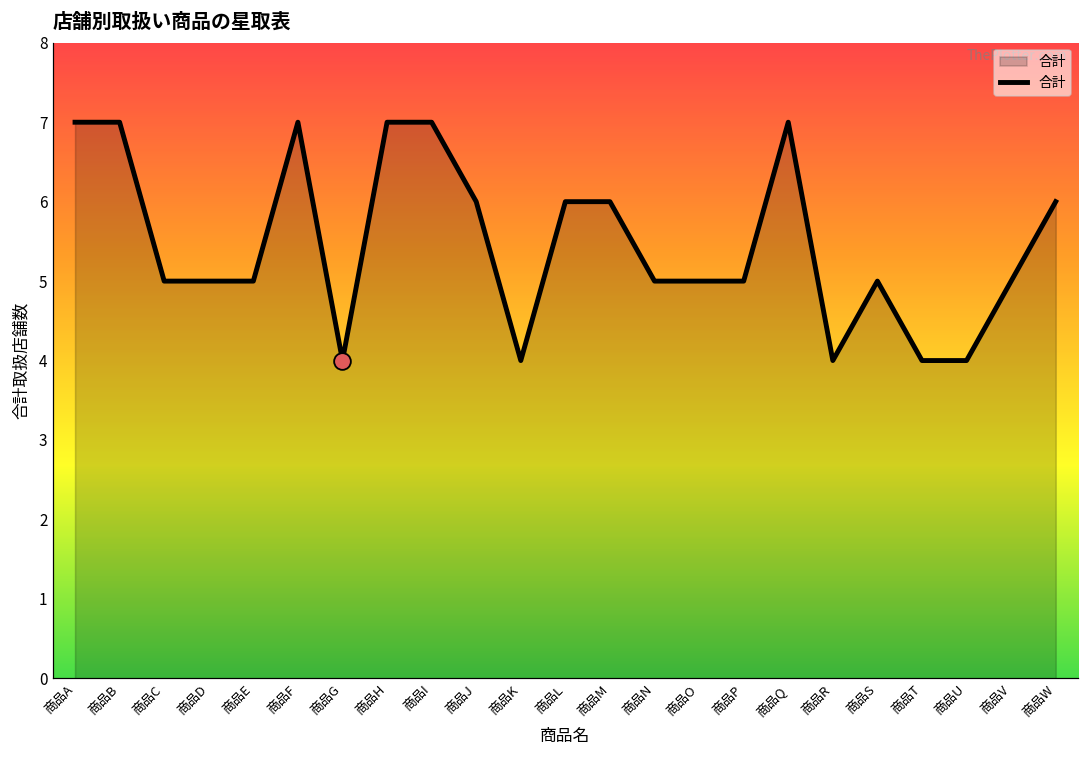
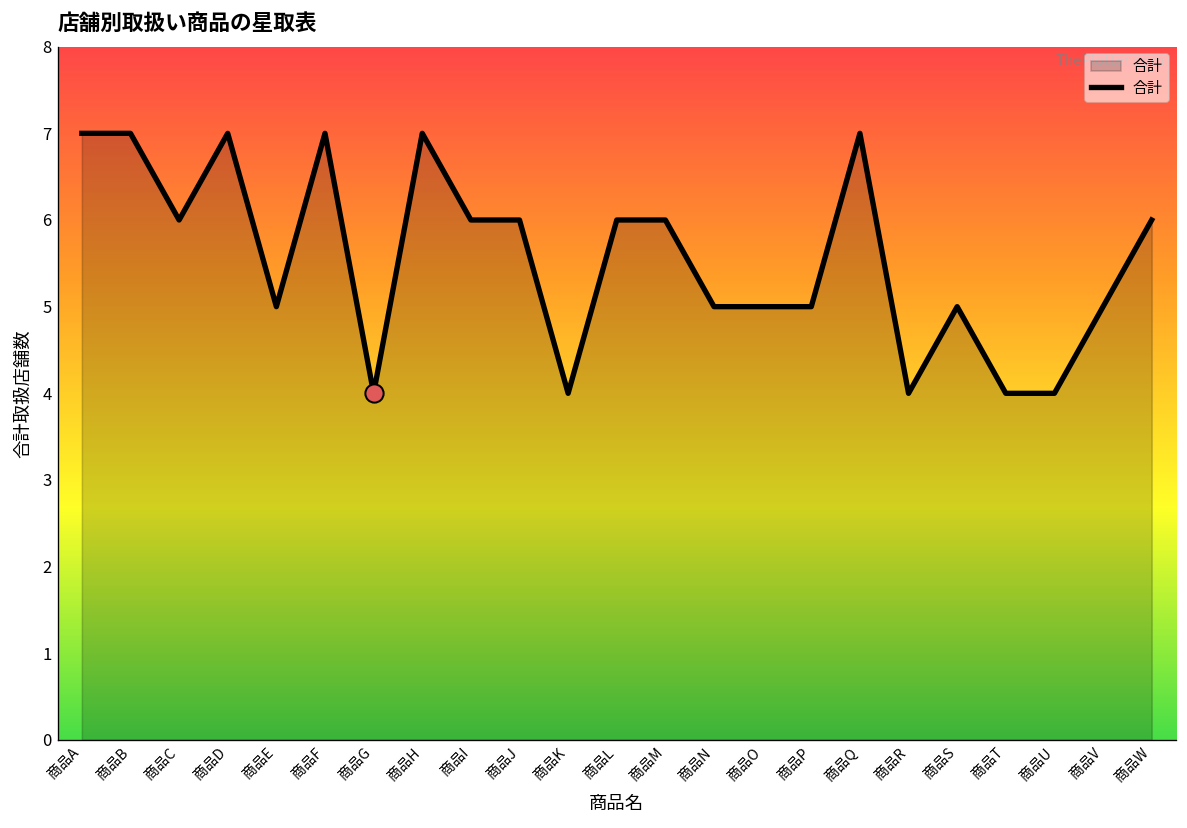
合計, 商品C: 5 -> 6
合計, 商品D: 5 -> 7
合計, 商品I: 7 -> 6
